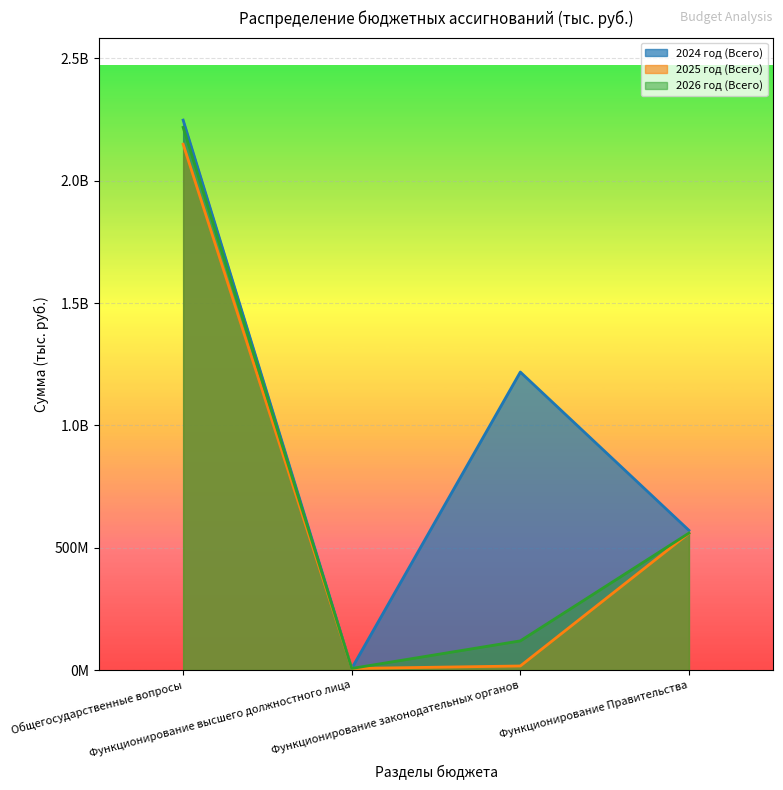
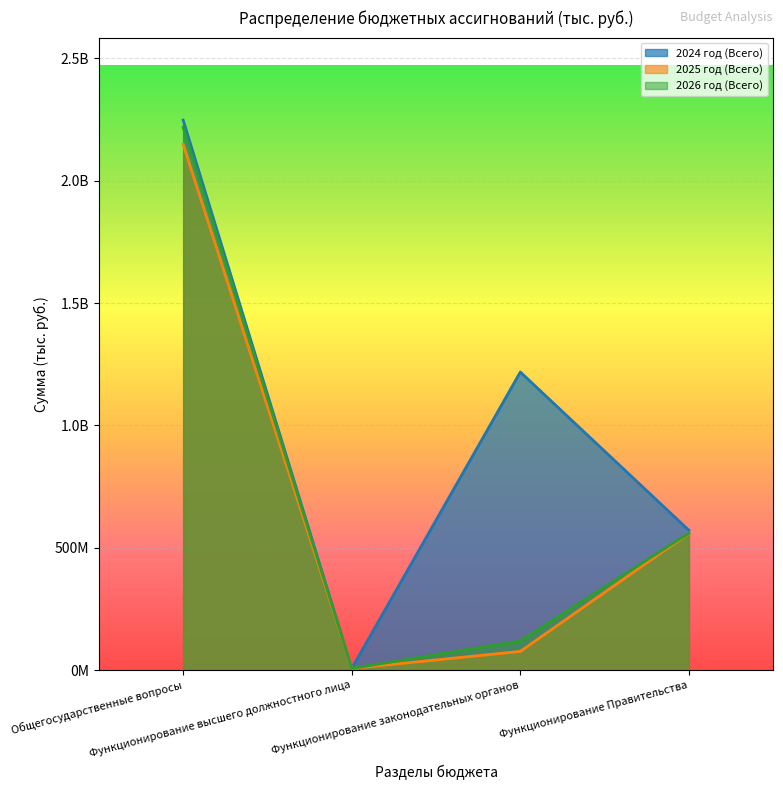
2025 год (Всего), Функционирование законодательных органов: 20000000 -> 80000000
